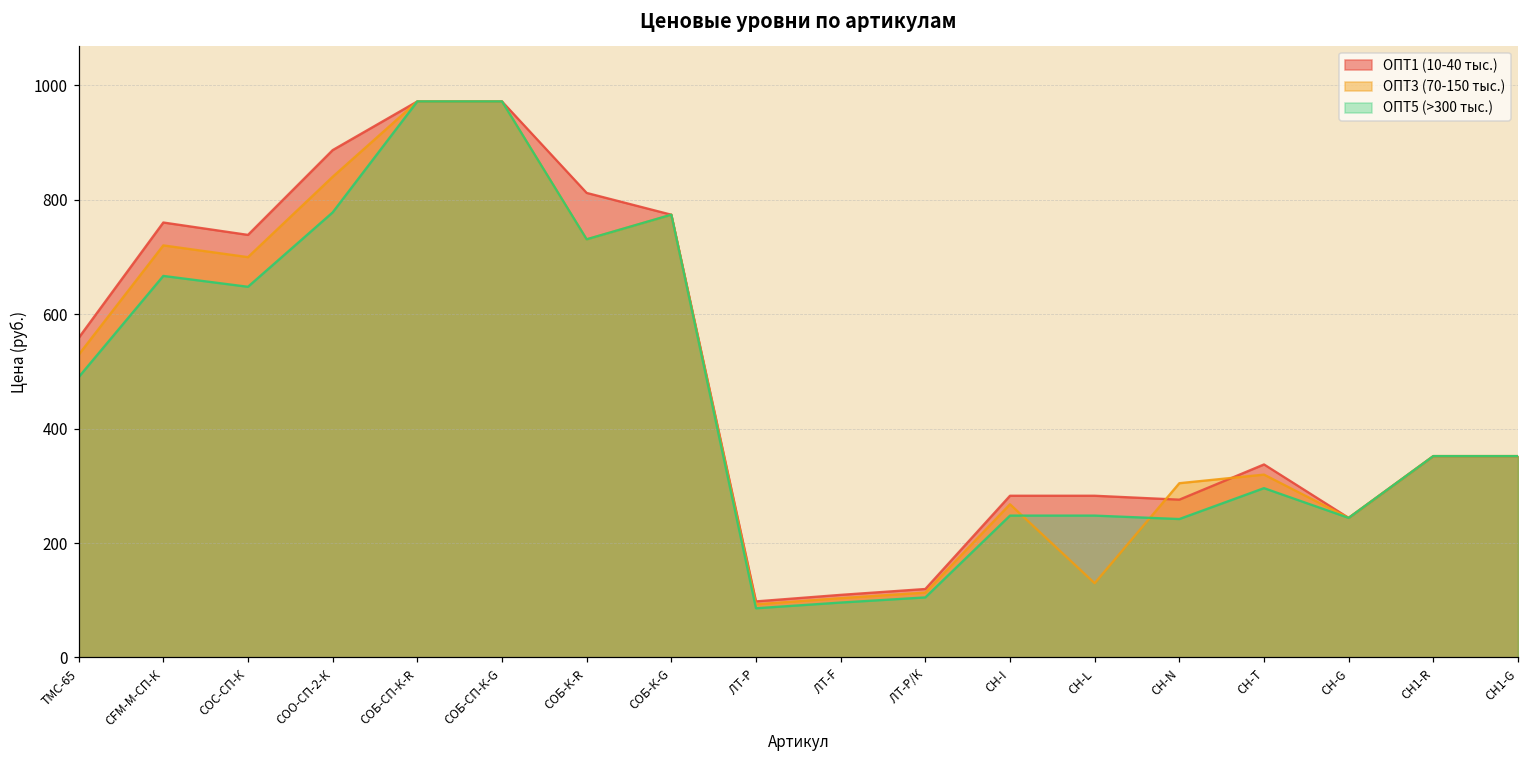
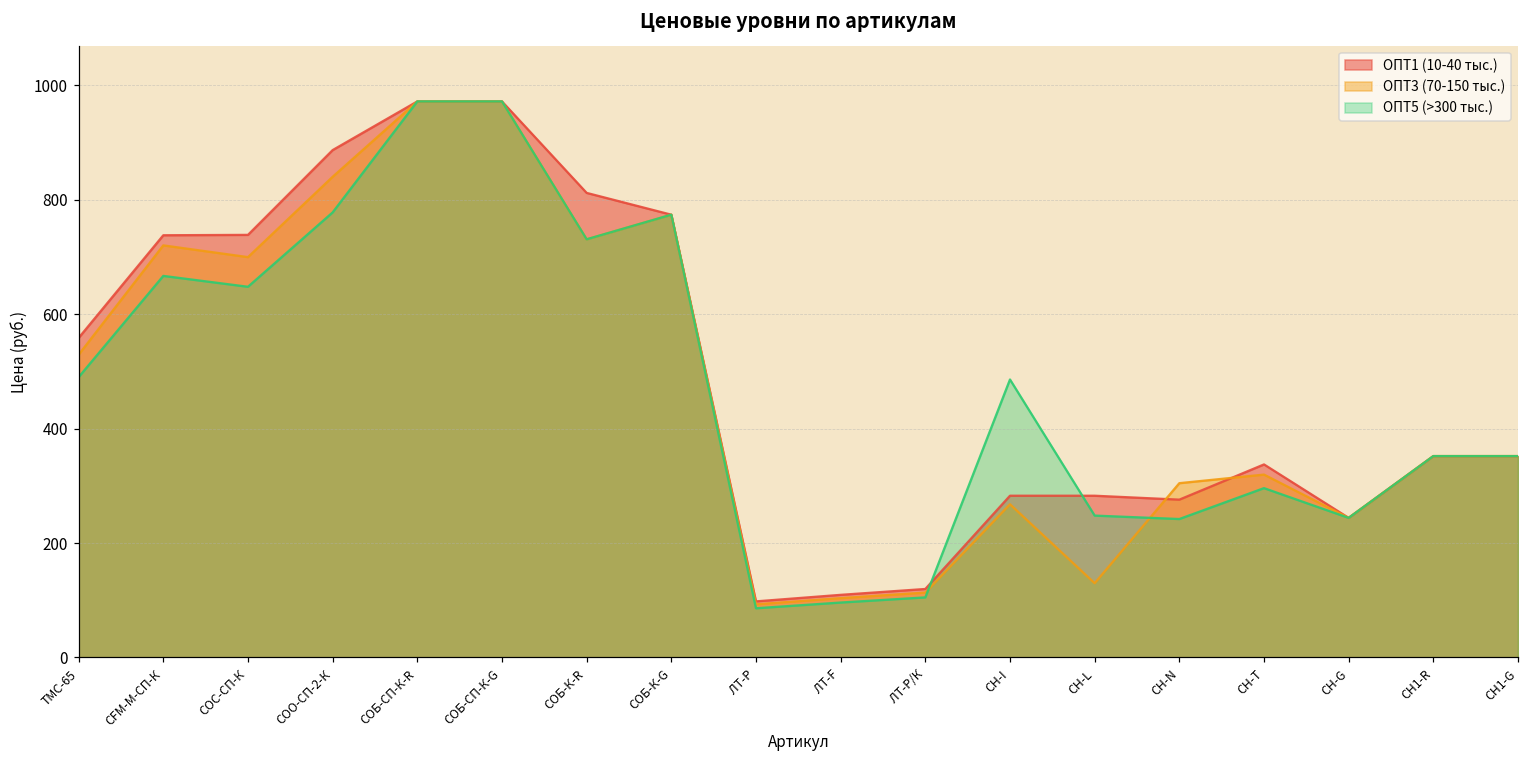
ОПТ1 (10-40 тыс.), СFМ-М-СП-К: 760 -> 740
ОПТ5 (>300 тыс.), СН-I: 250 -> 490
